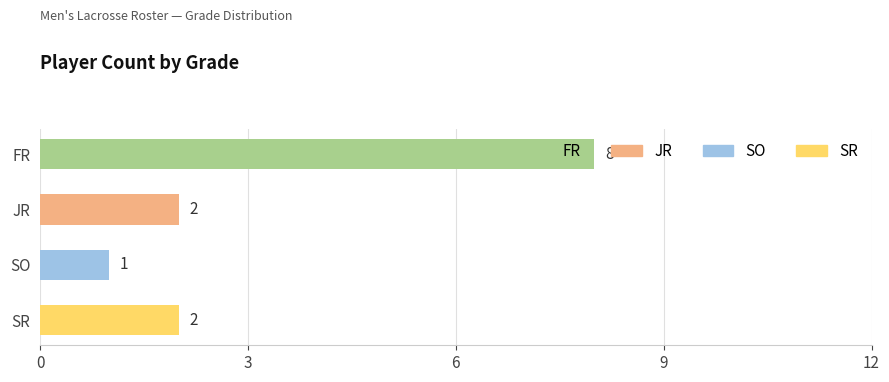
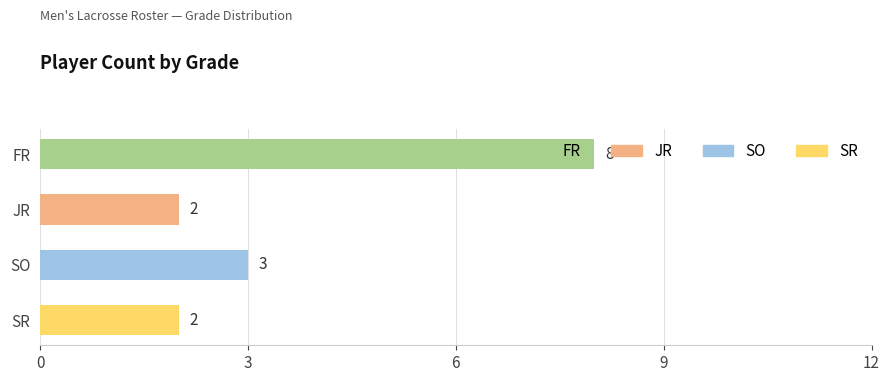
SO: 1 -> 3
